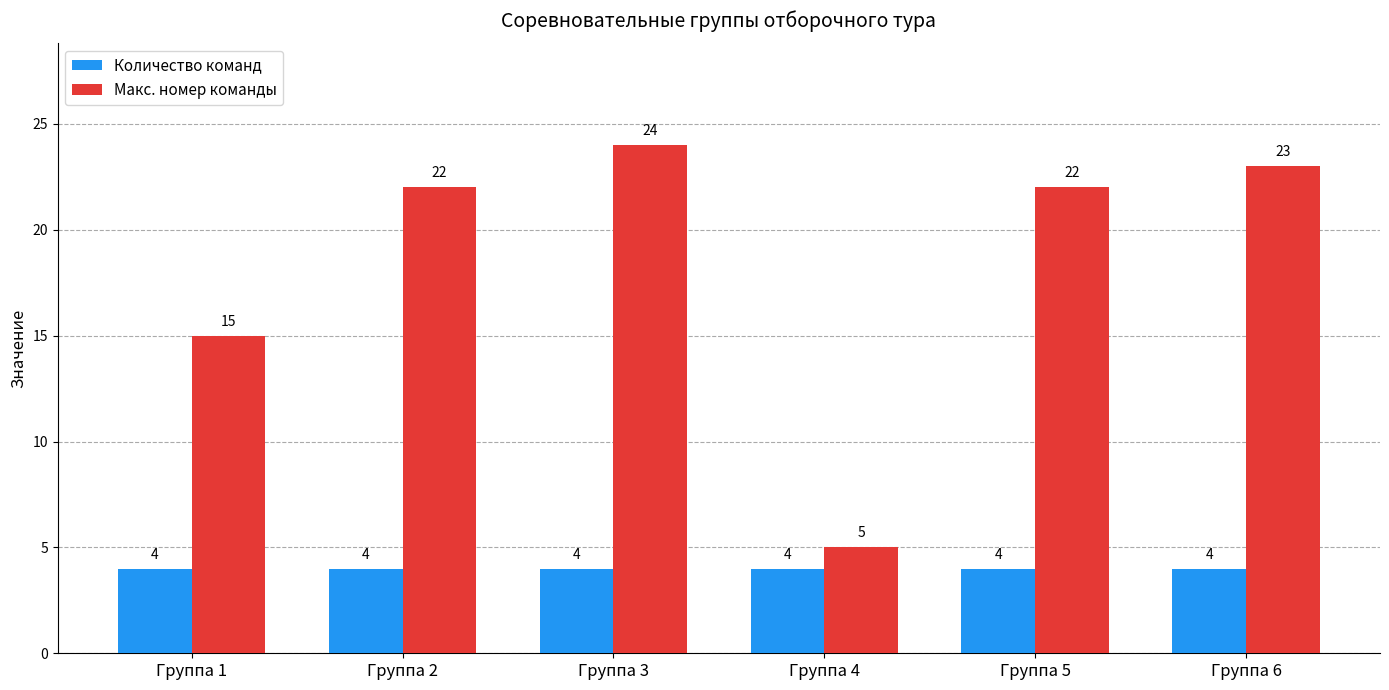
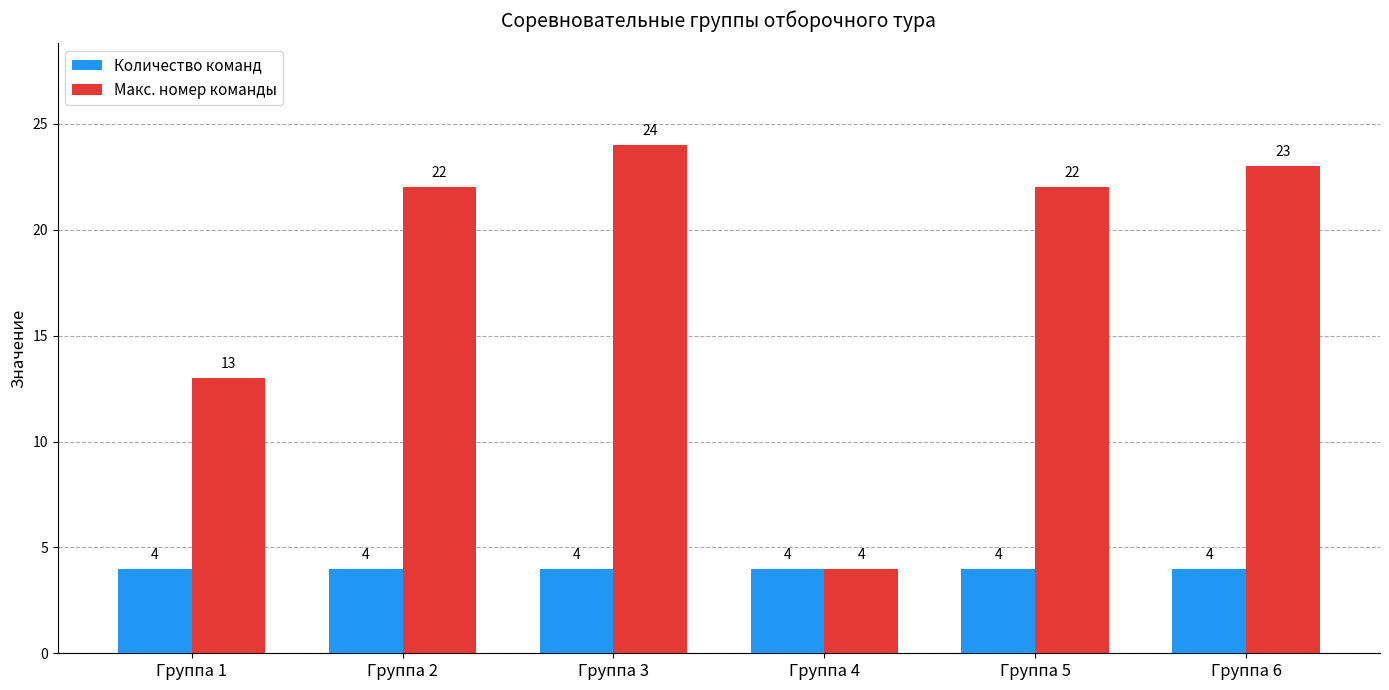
Макс. номер команды, Группа 1: 15 -> 13
Макс. номер команды, Группа 4: 5 -> 4
